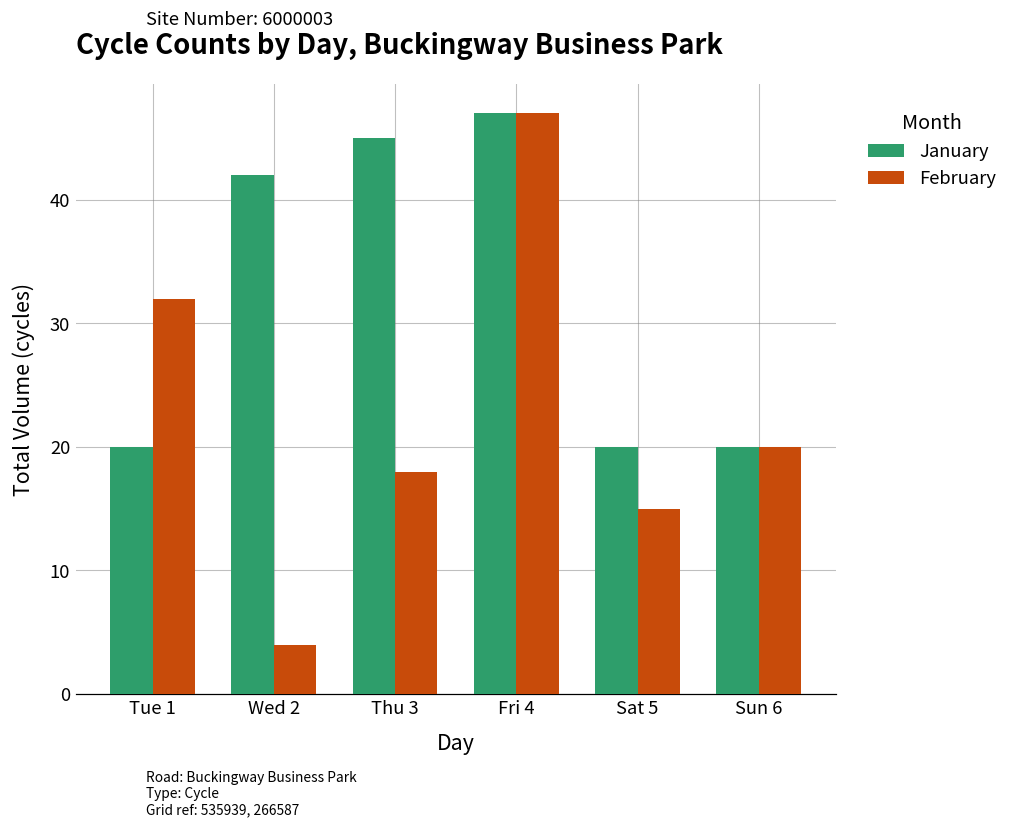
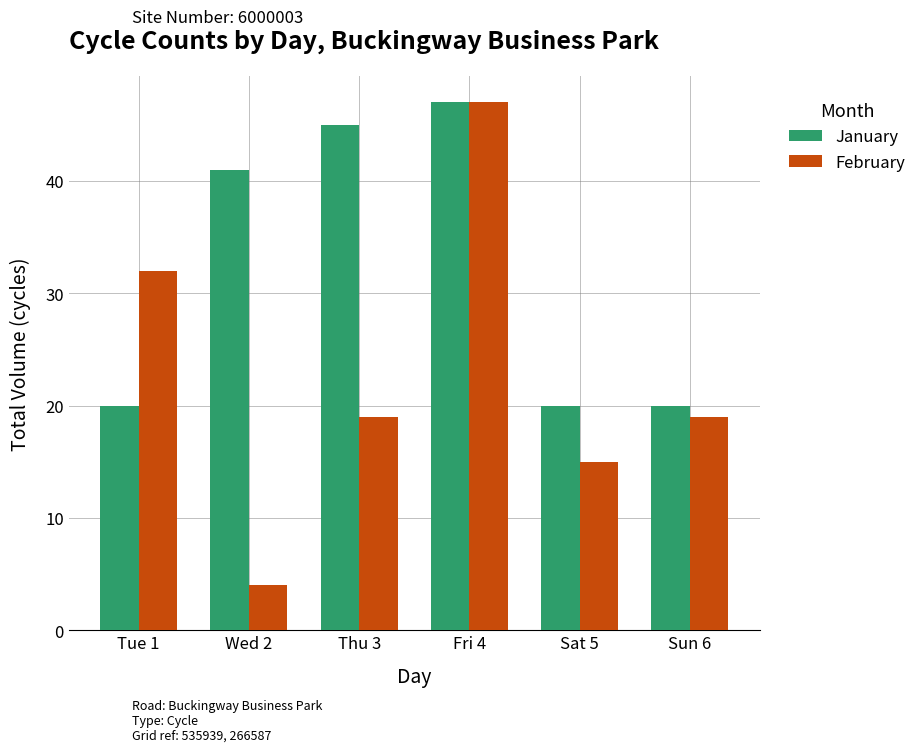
January, Wed 2: 42 -> 41
February, Thu 3: 18 -> 19
February, Sun 6: 20 -> 19
